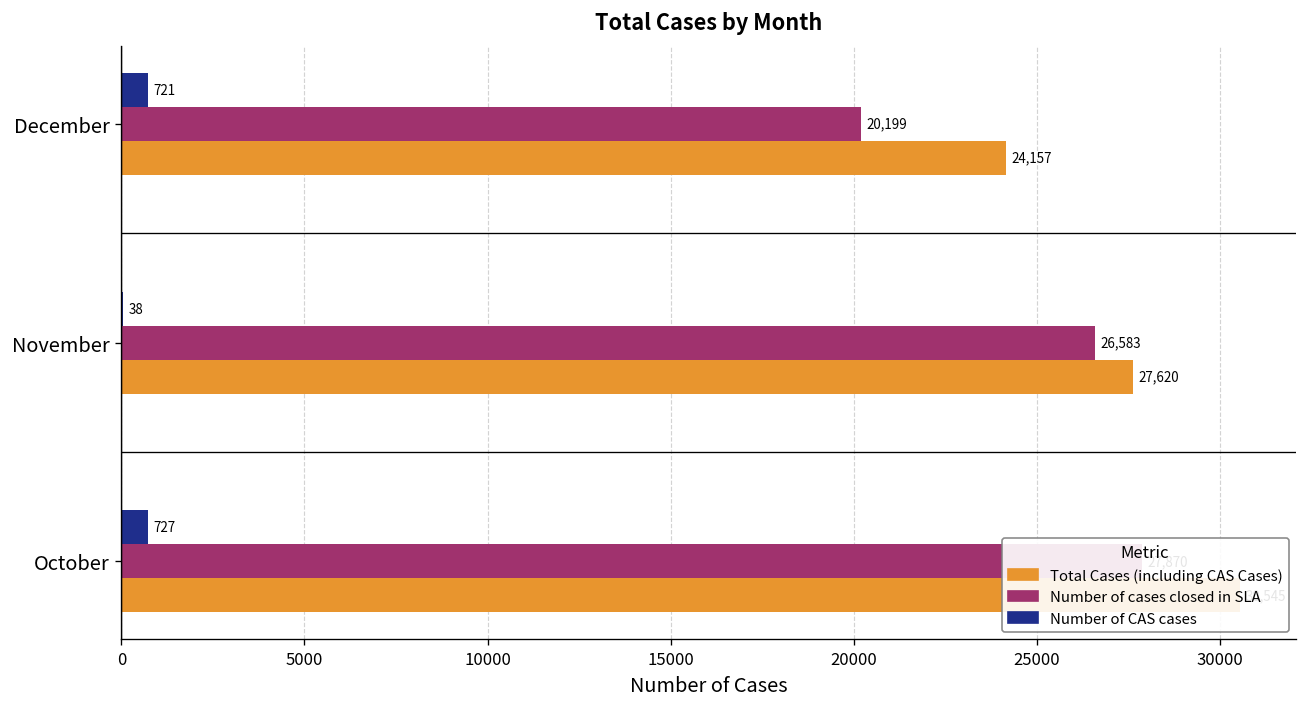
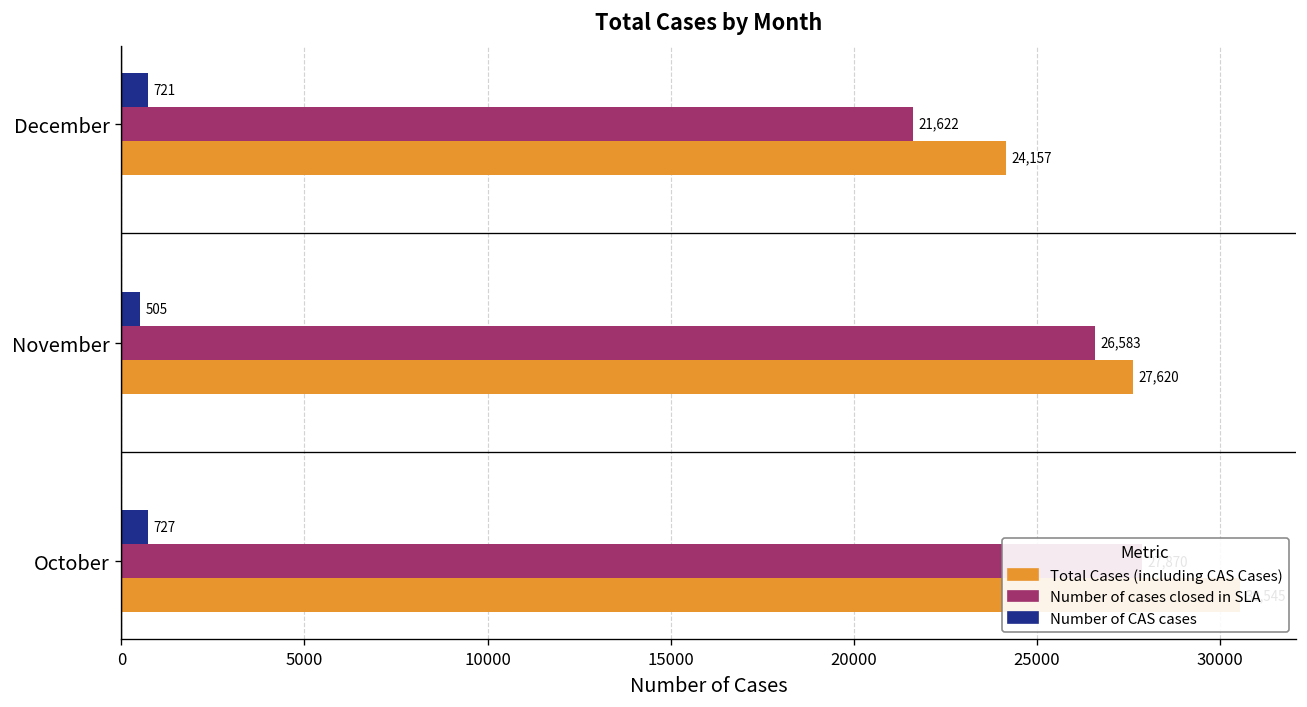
Number of cases closed in SLA, December: 20,199 -> 21,622
Number of CAS cases, November: 38 -> 505
